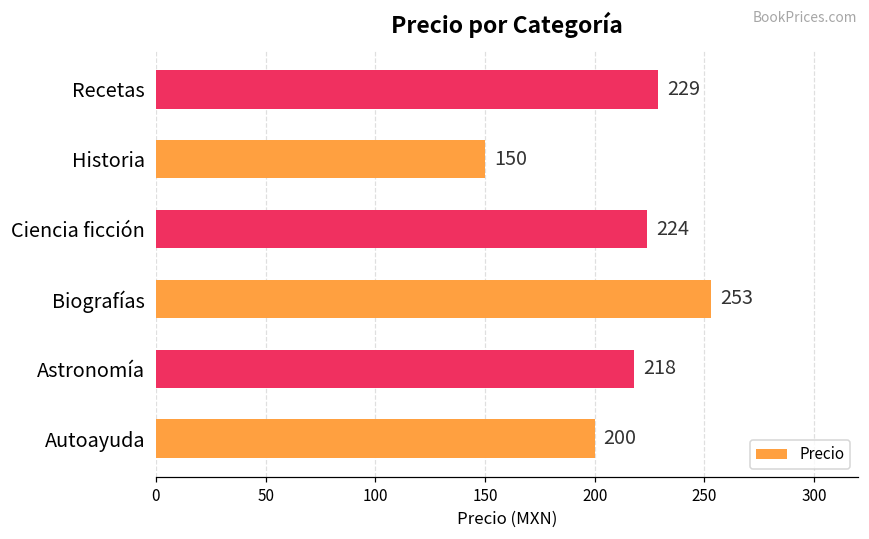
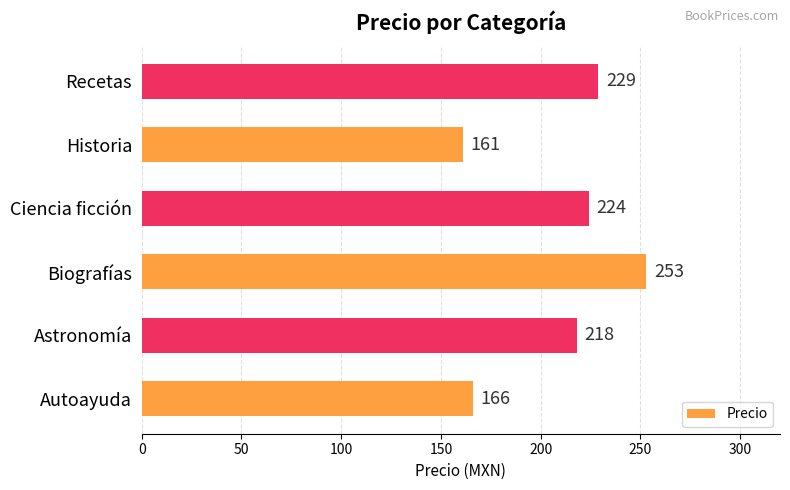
Historia: 150 -> 161
Autoayuda: 200 -> 166
